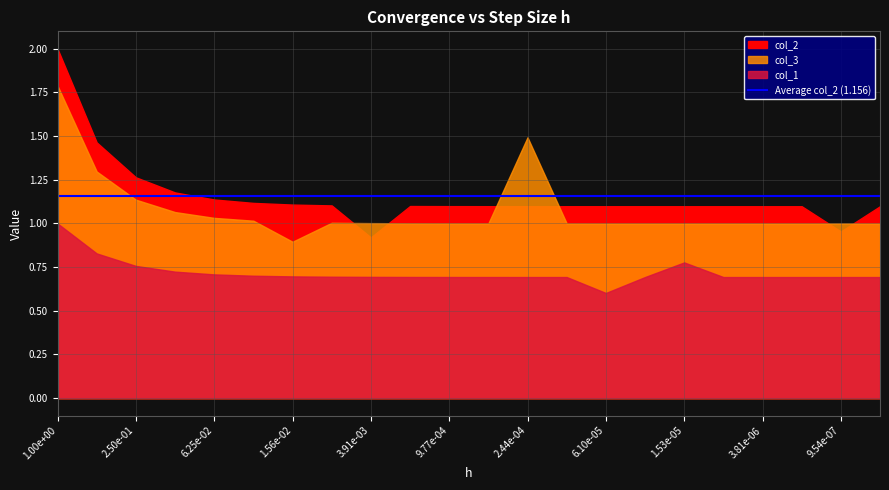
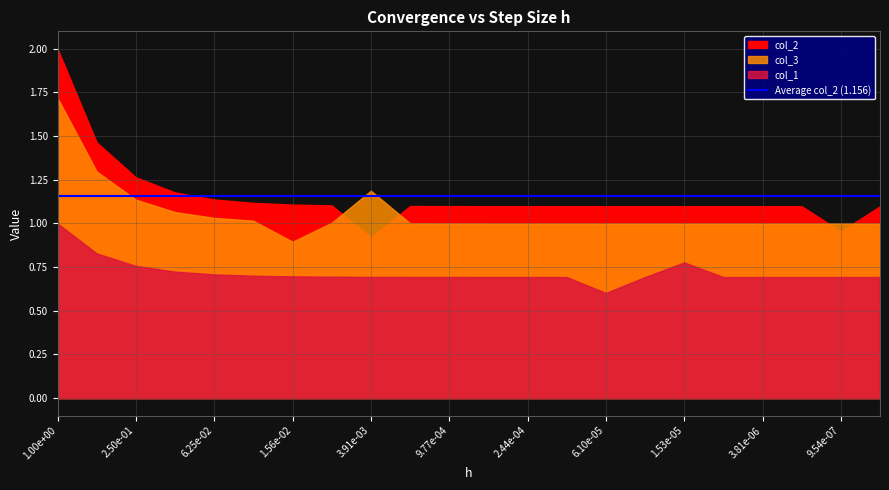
col_3, 1.00e+00: 1.79 -> 1.72
col_3, 3.91e-03: 1.00 -> 1.19
col_3, 2.44e-04: 1.49 -> 1.00
